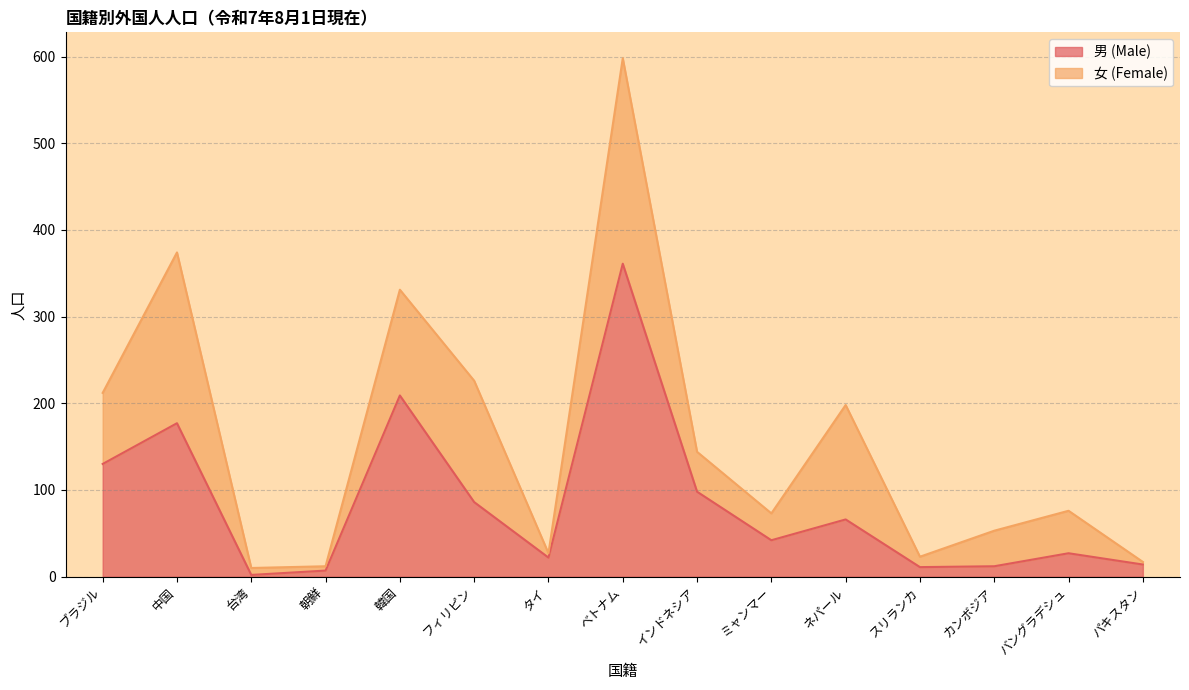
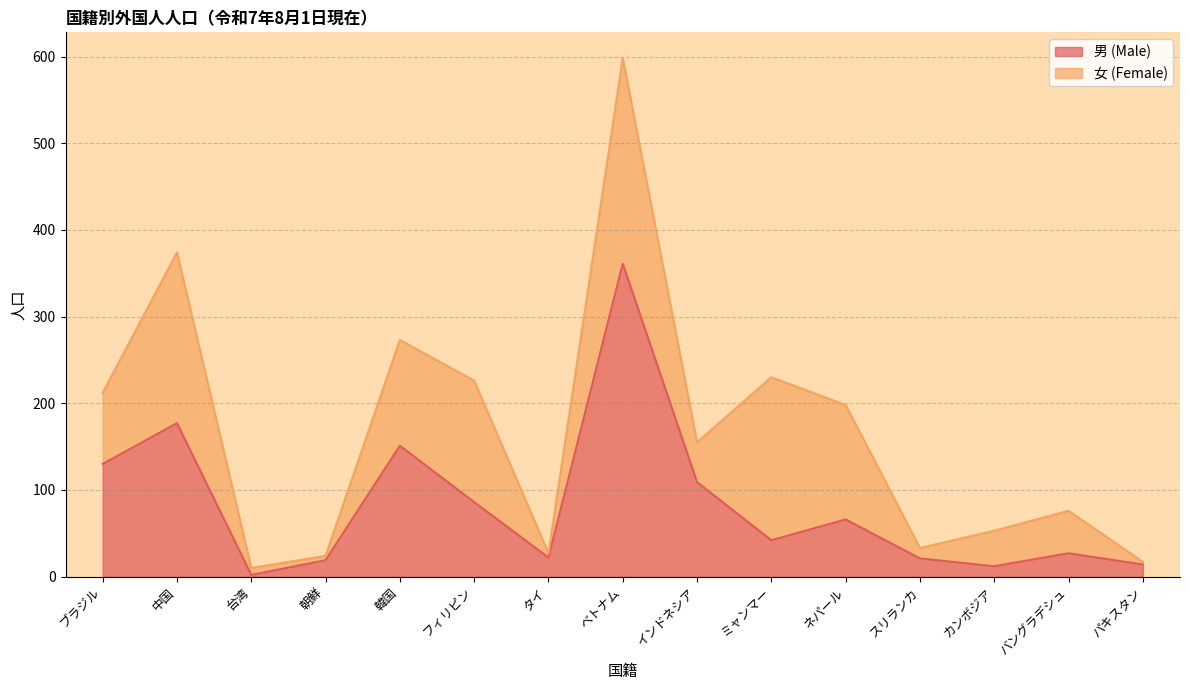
男 (Male), 朝鮮: 10 -> 20
男 (Male), 韓国: 210 -> 150
男 (Male), インドネシア: 100 -> 110
女 (Female), ミャンマー: 30 -> 190
男 (Male), スリランカ: 10 -> 20
